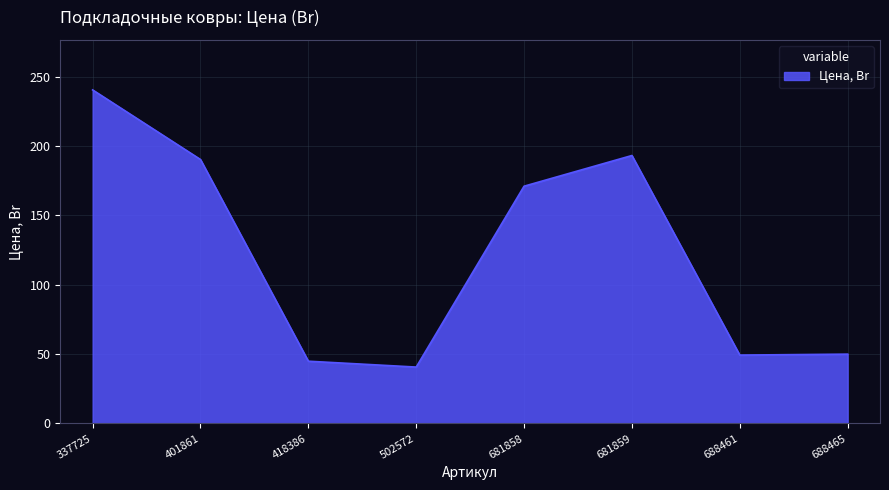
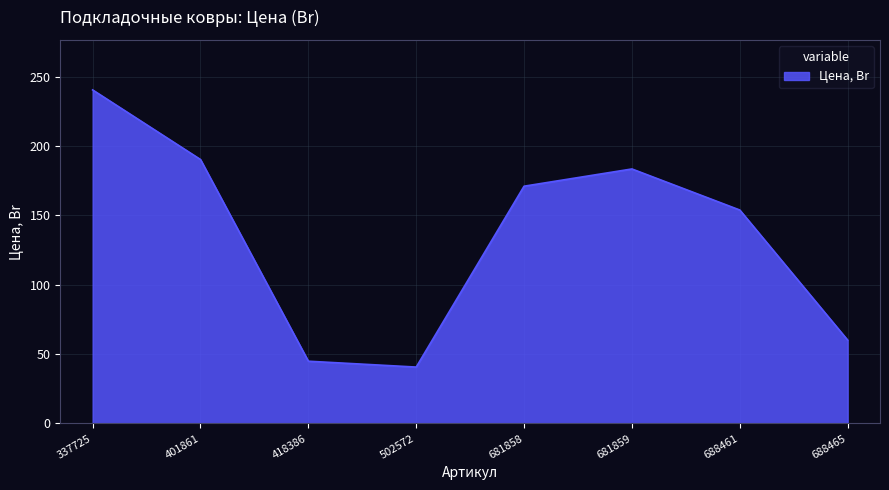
681859: 193 -> 184
688461: 49 -> 154
688465: 50 -> 60
